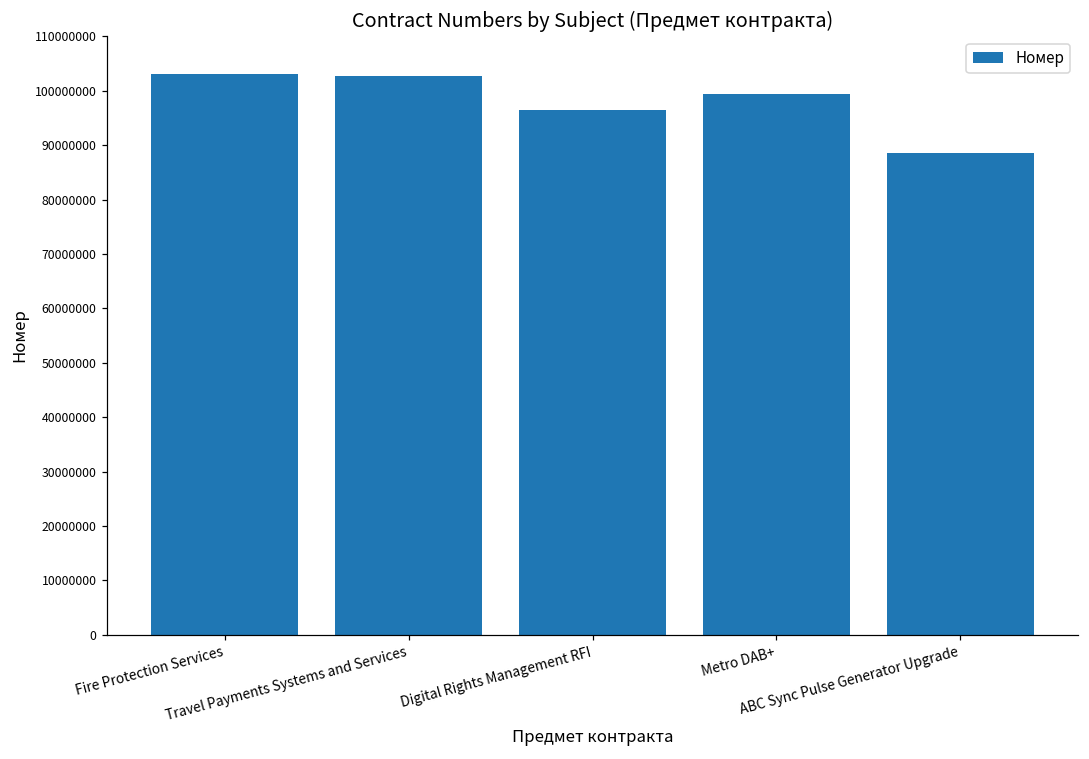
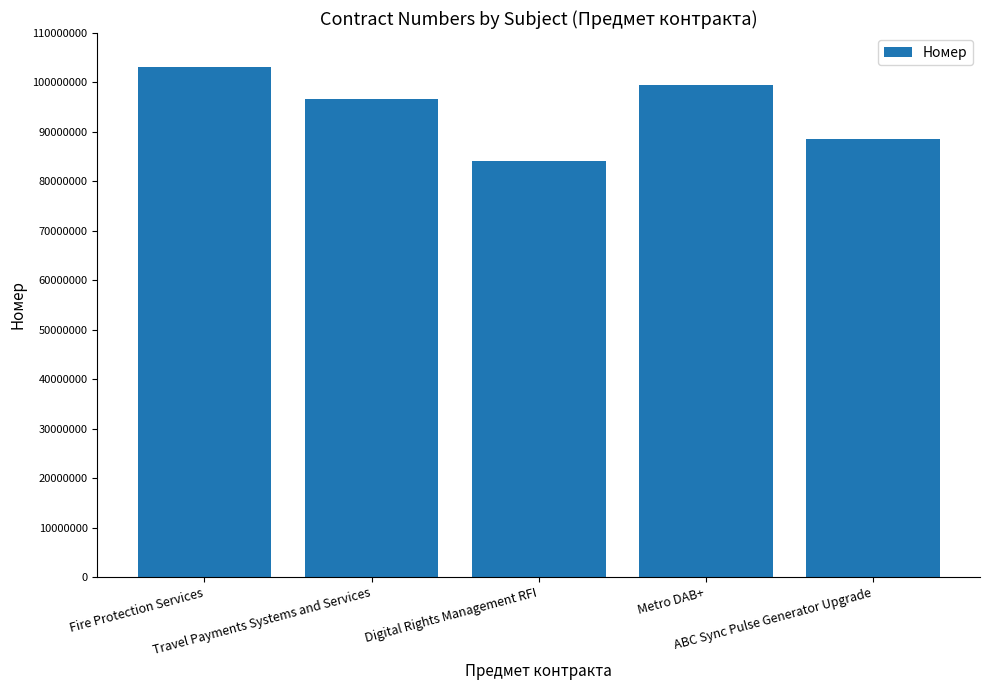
Travel Payments Systems and Services: 103000000 -> 97000000
Digital Rights Management RFI: 97000000 -> 84000000
